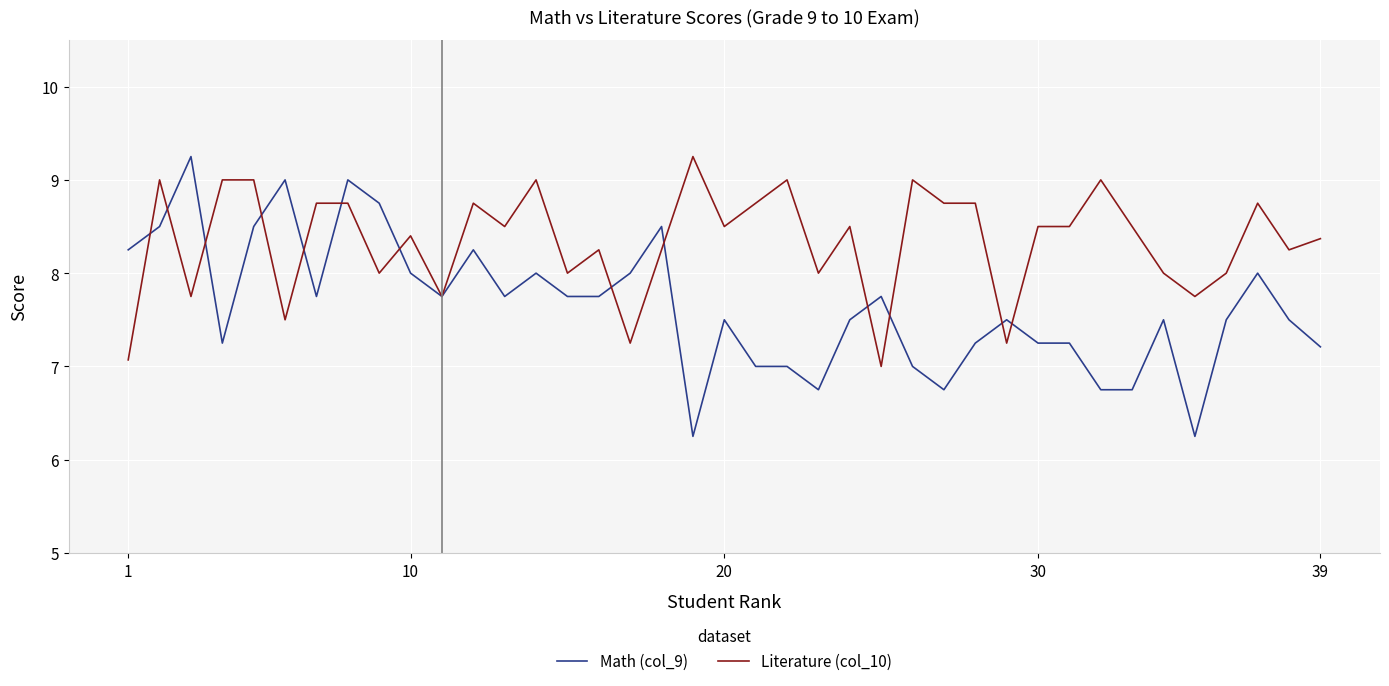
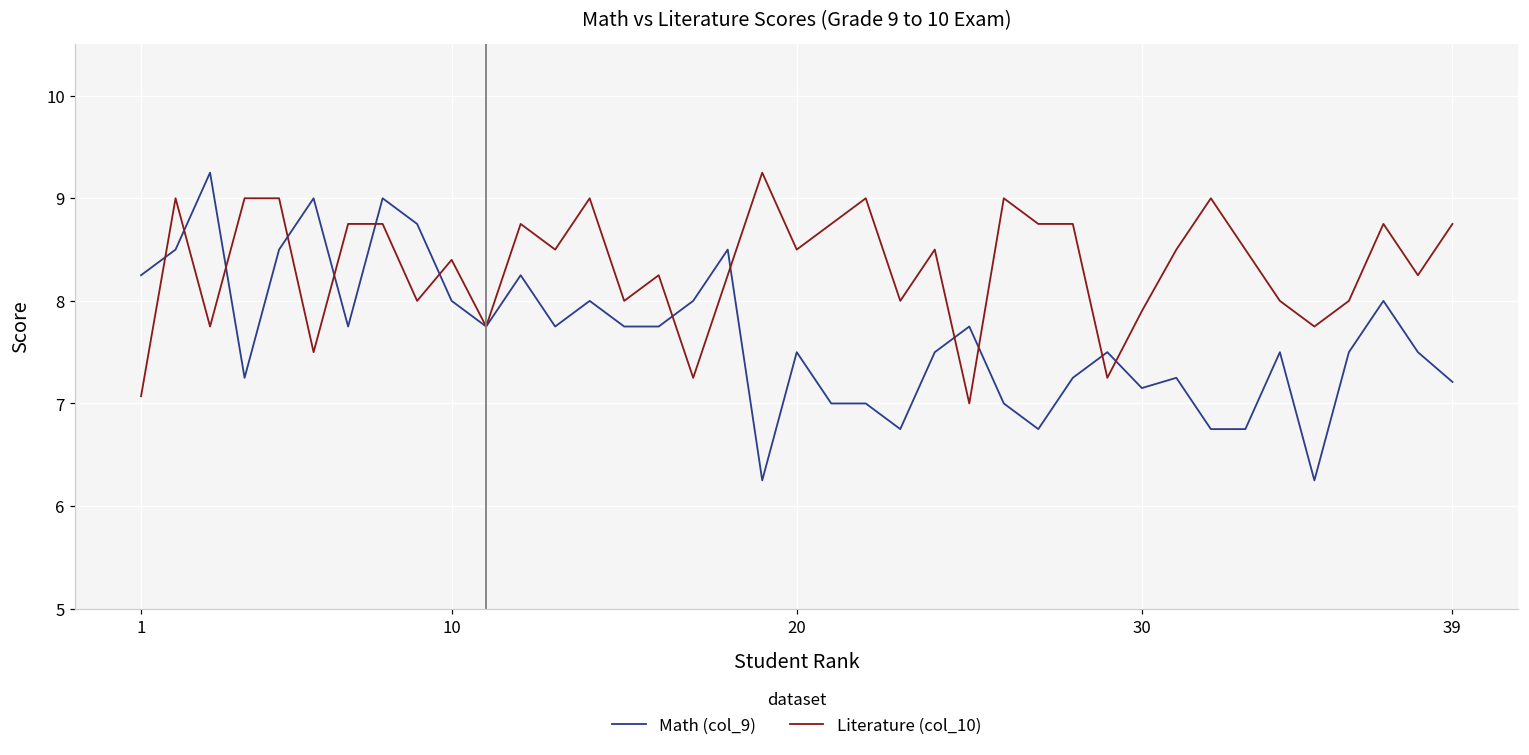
Math (col_9), 30: 7.3 -> 7.2
Literature (col_10), 30: 8.5 -> 7.9
Literature (col_10), 39: 8.4 -> 8.8
